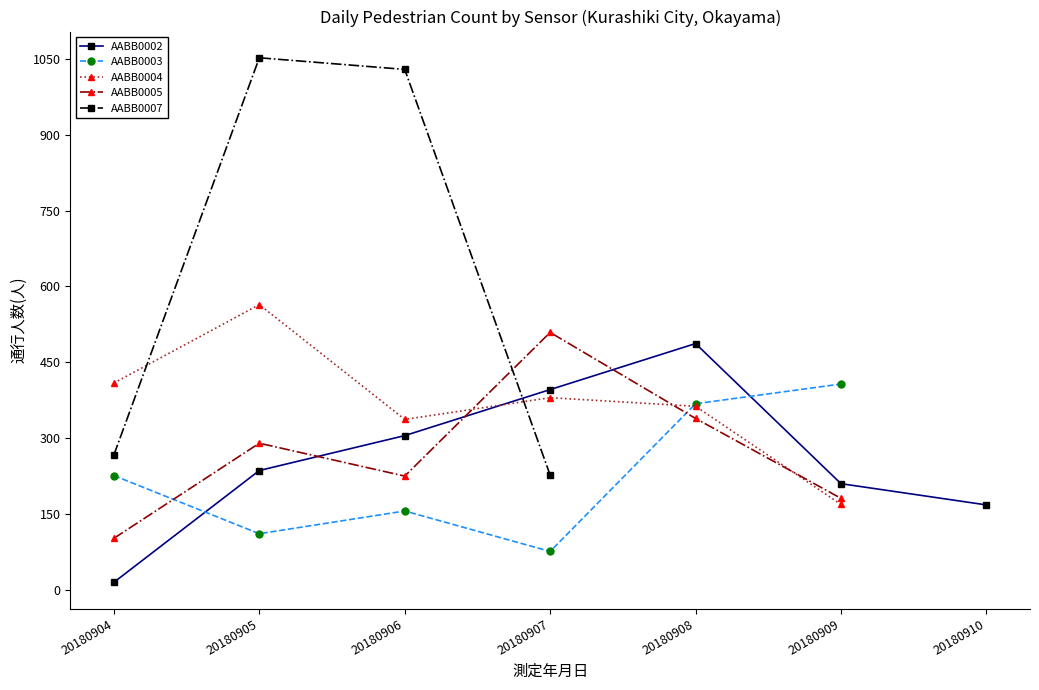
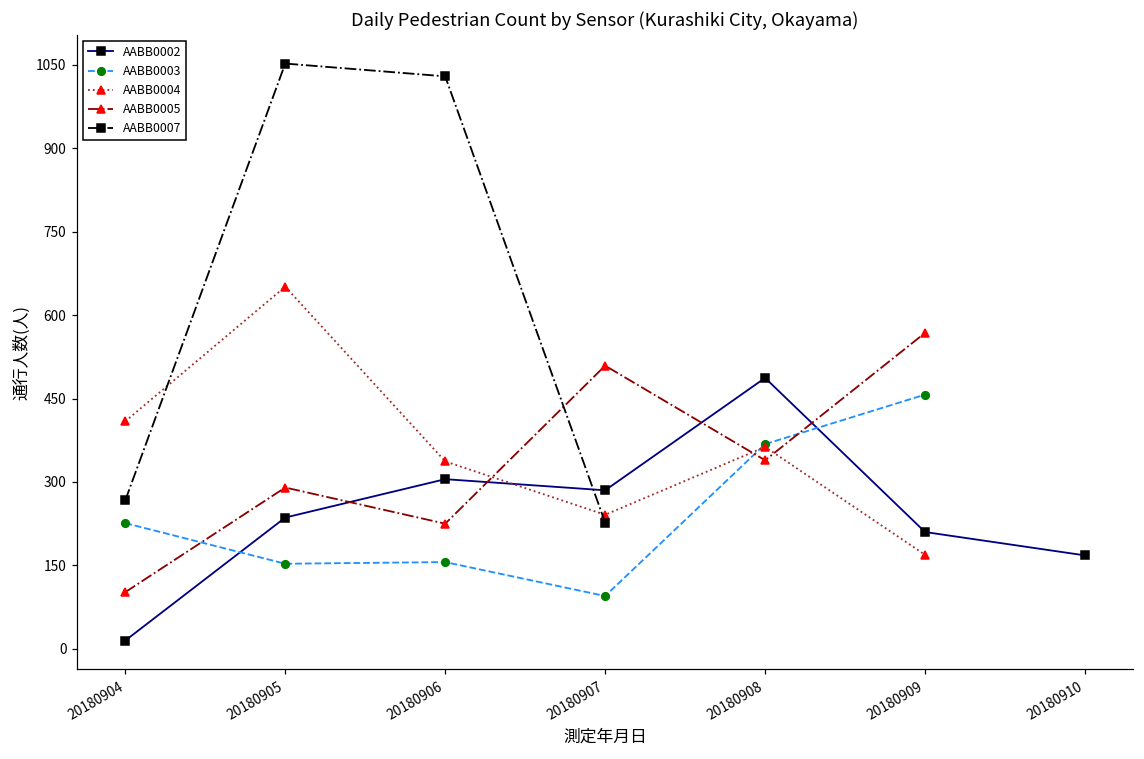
AABB0003, 20180905: 110 -> 150
AABB0004, 20180905: 560 -> 650
AABB0002, 20180907: 400 -> 290
AABB0003, 20180907: 80 -> 100
AABB0004, 20180907: 380 -> 240
AABB0003, 20180909: 410 -> 460
AABB0005, 20180909: 180 -> 570
